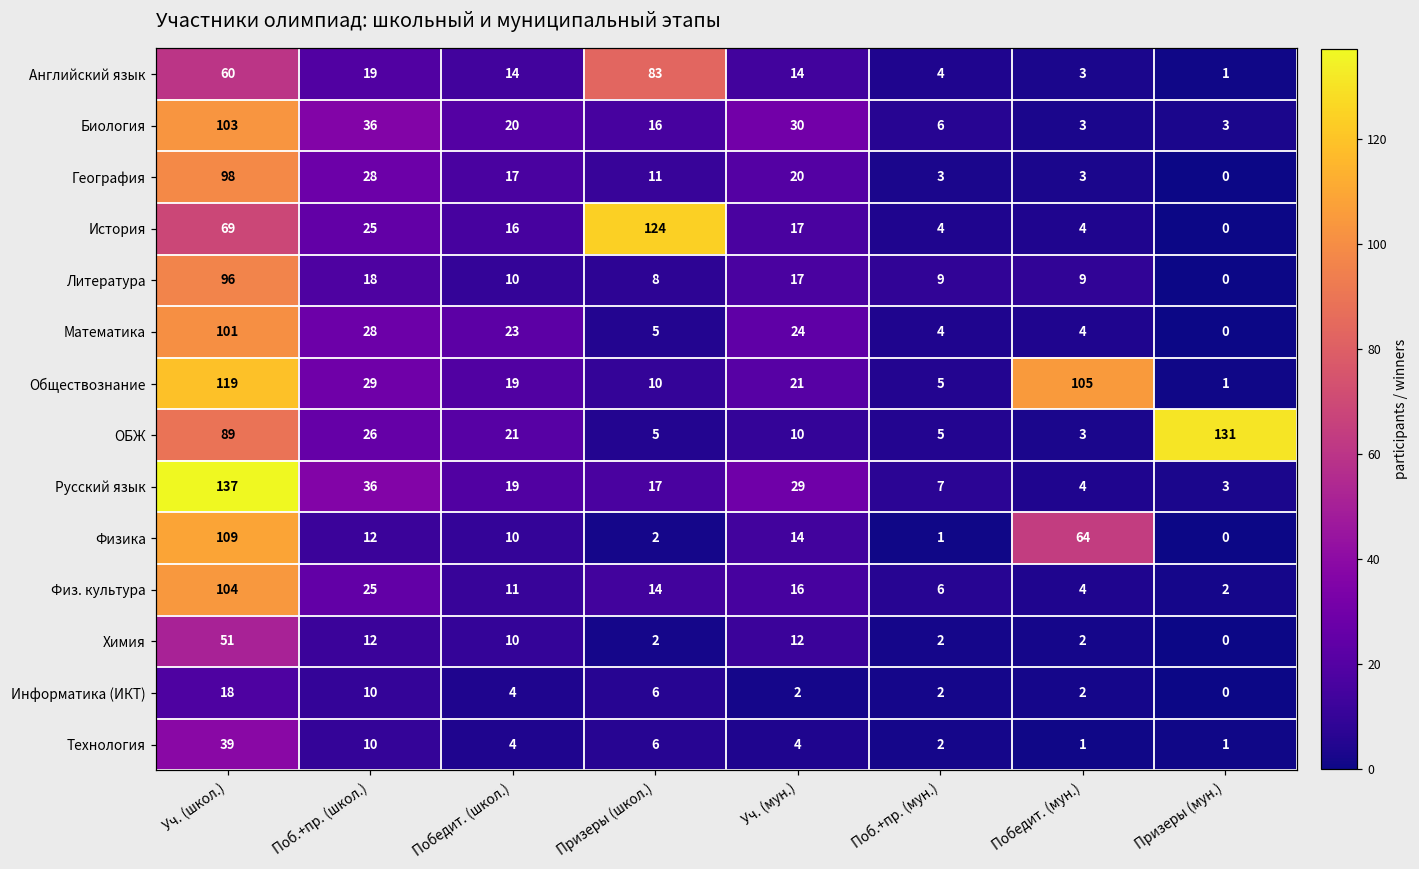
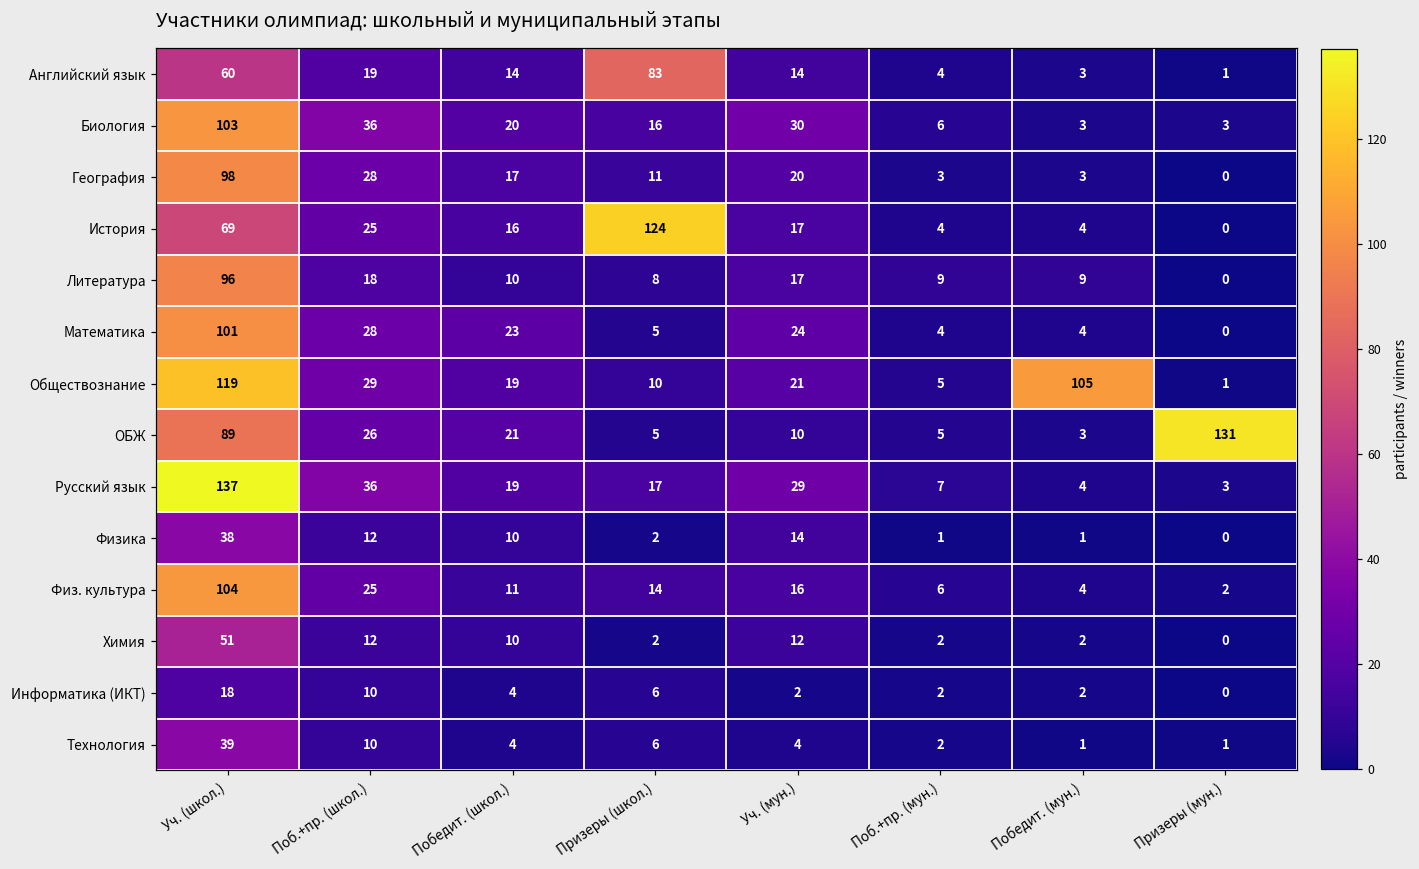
Физика, Уч. (школ.): 109 -> 38
Физика, Победит. (мун.): 64 -> 1
